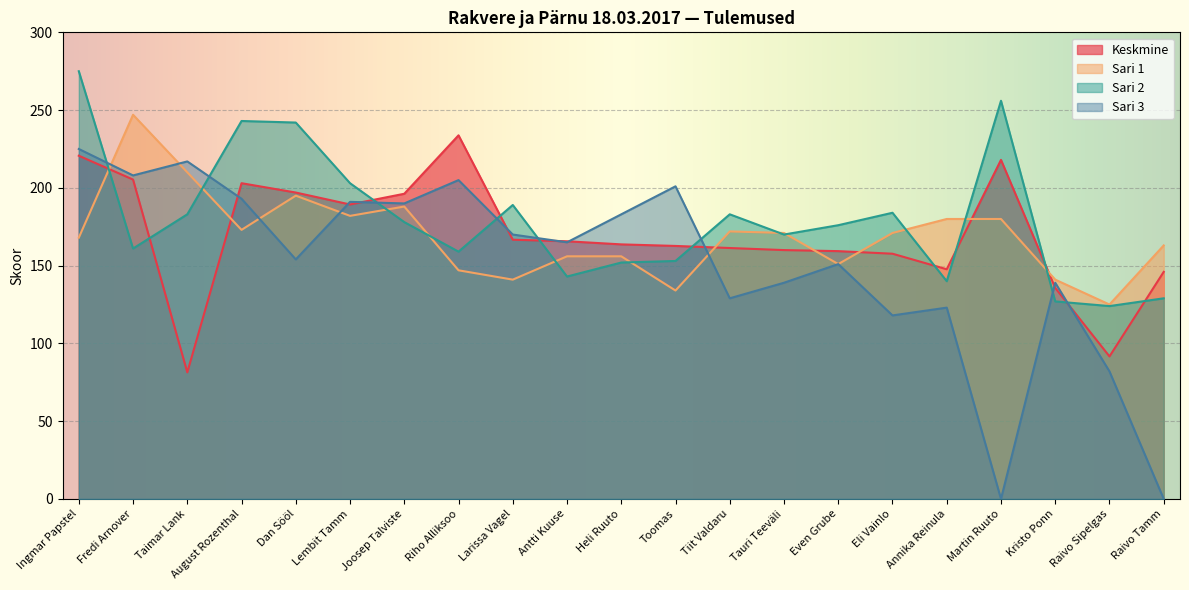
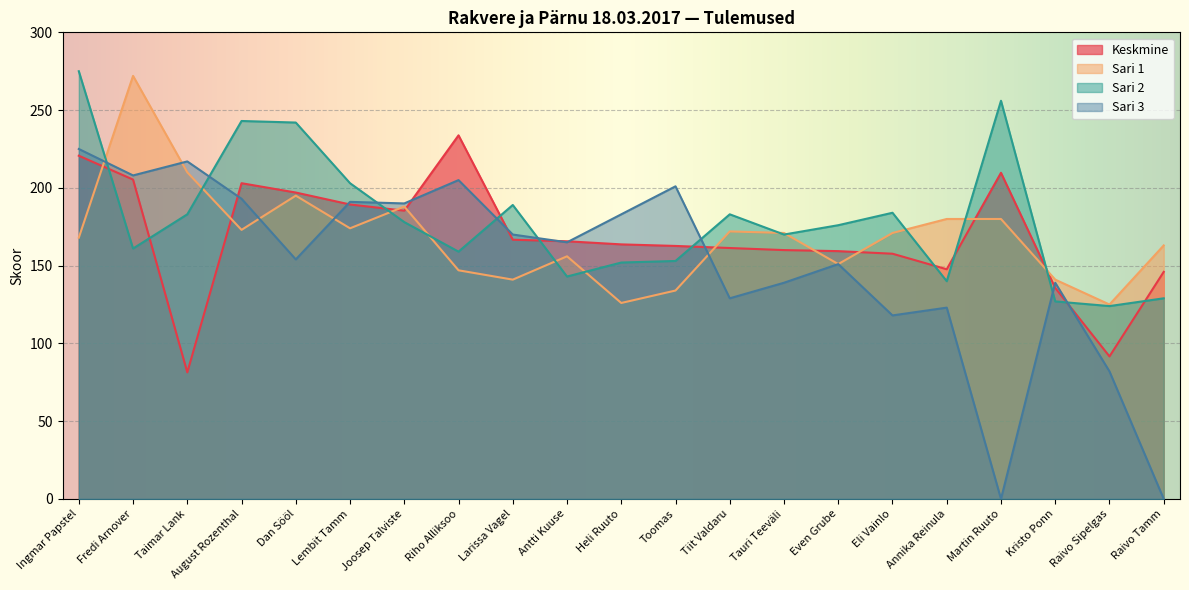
Sari 1, Fredi Arnover: 247 -> 272
Sari 1, Lembit Tamm: 182 -> 174
Keskmine, Joosep Talviste: 196 -> 185
Sari 1, Heli Ruuto: 156 -> 126
Keskmine, Martin Ruuto: 218 -> 210
